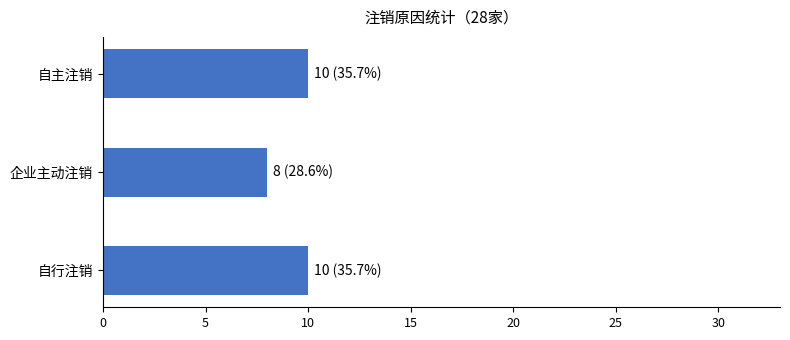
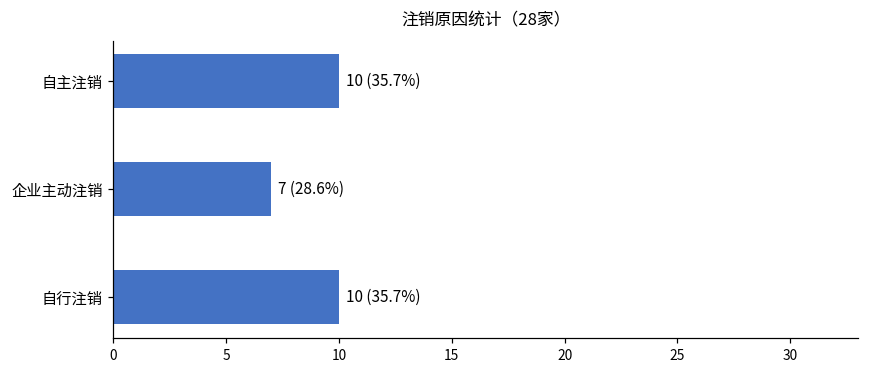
企业主动注销: 8 -> 7
